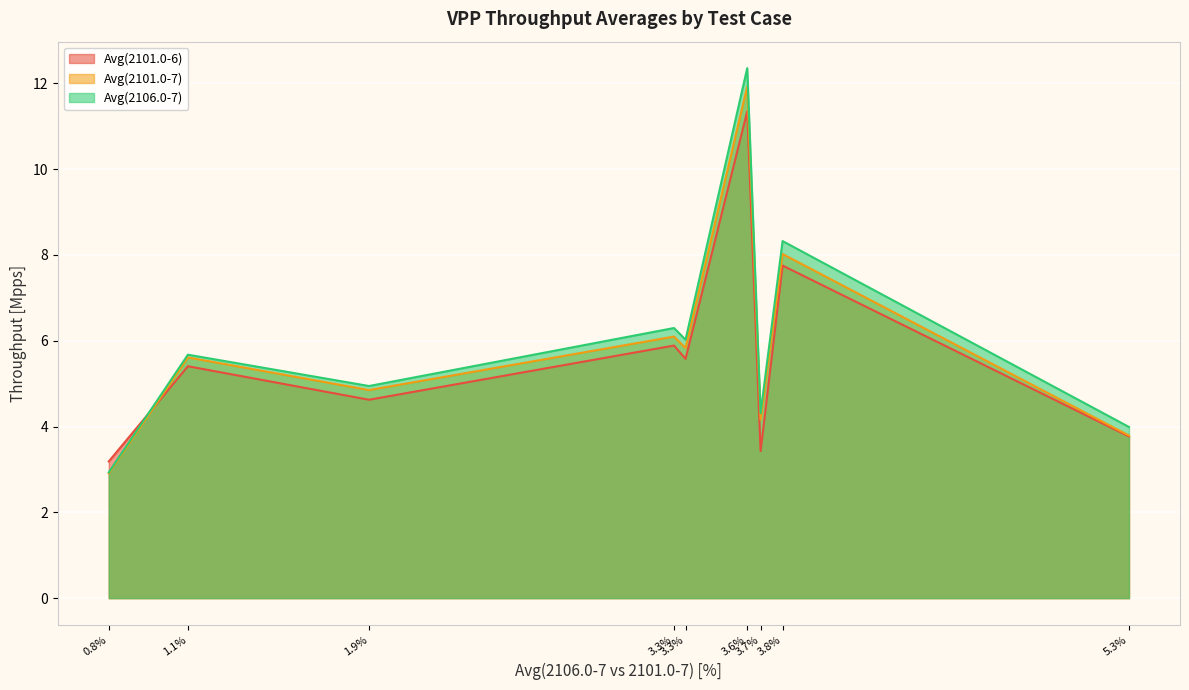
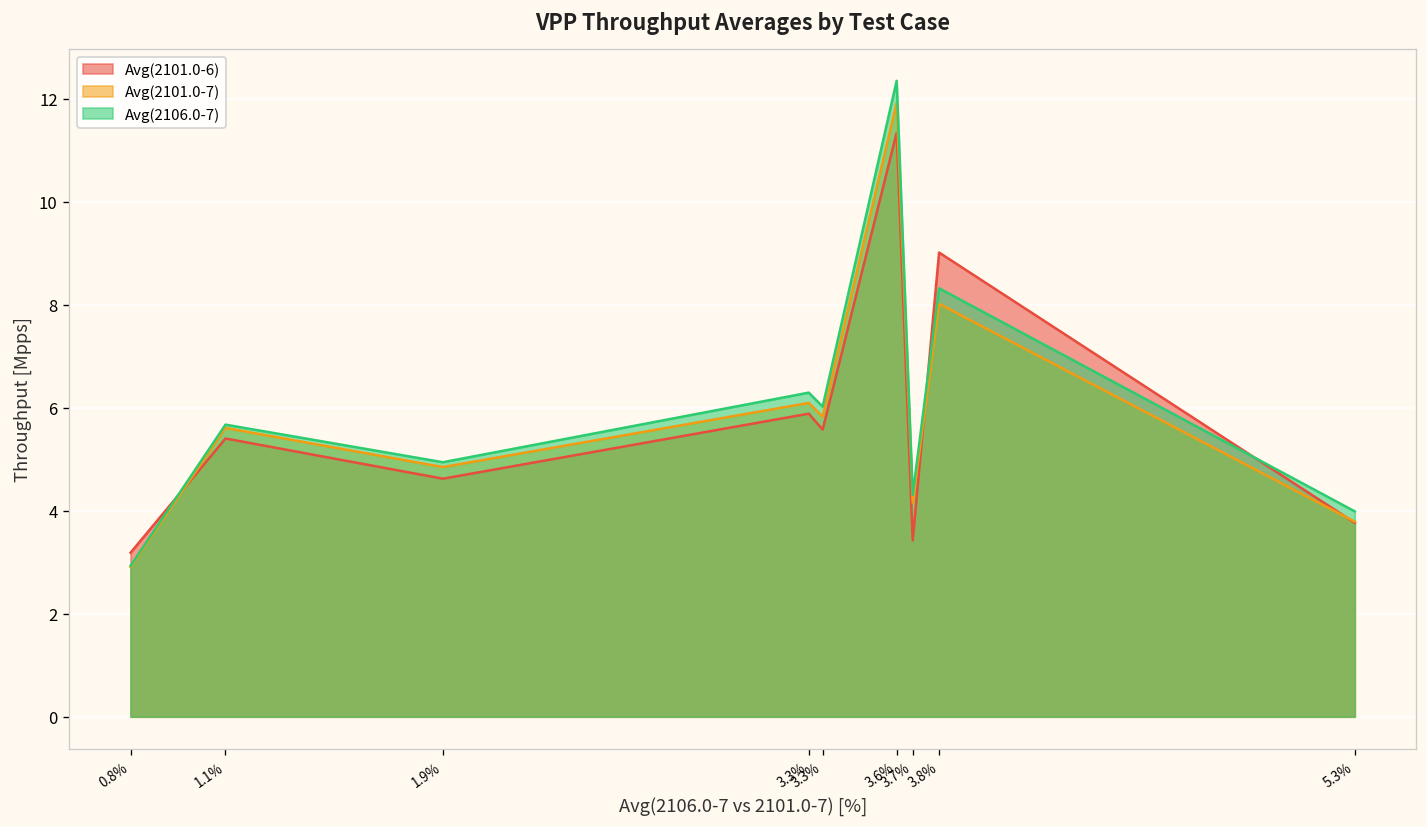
Avg(2101.0-6), 3.8%: 7.8 -> 9.0
